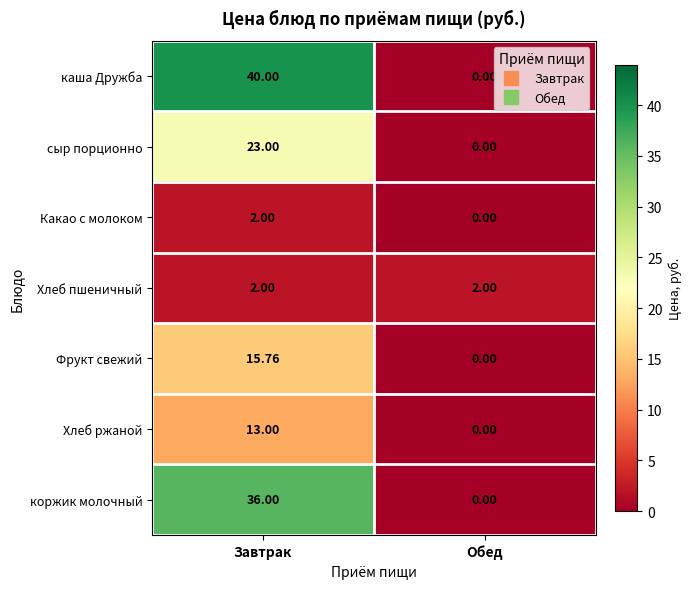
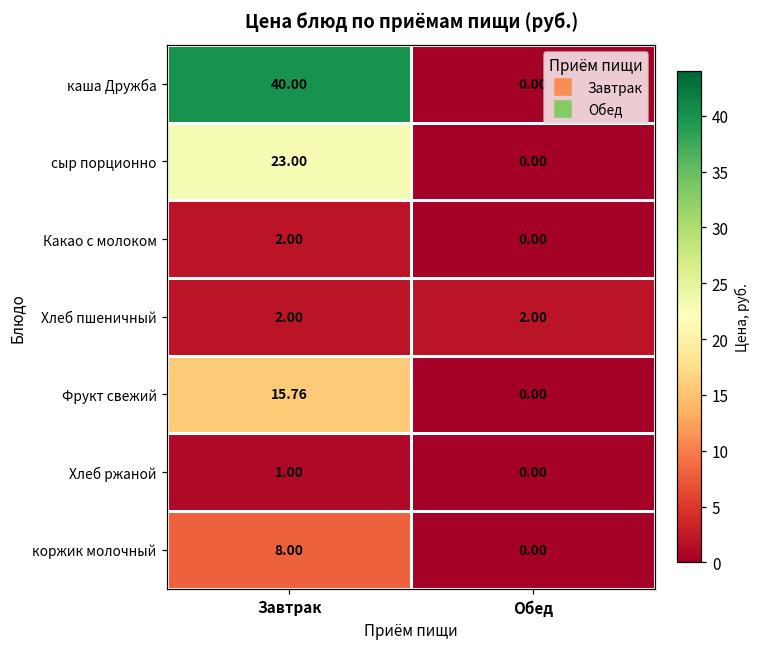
Хлеб ржаной, Завтрак: 13.00 -> 1.00
коржик молочный, Завтрак: 36.00 -> 8.00
